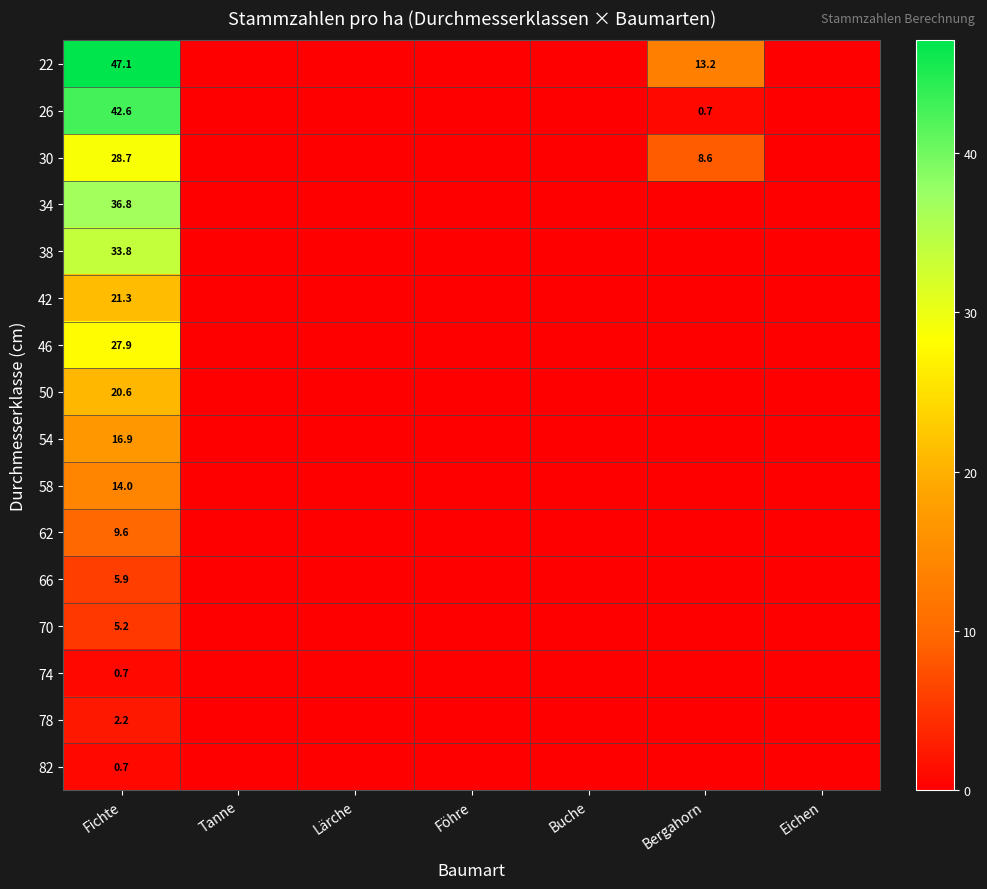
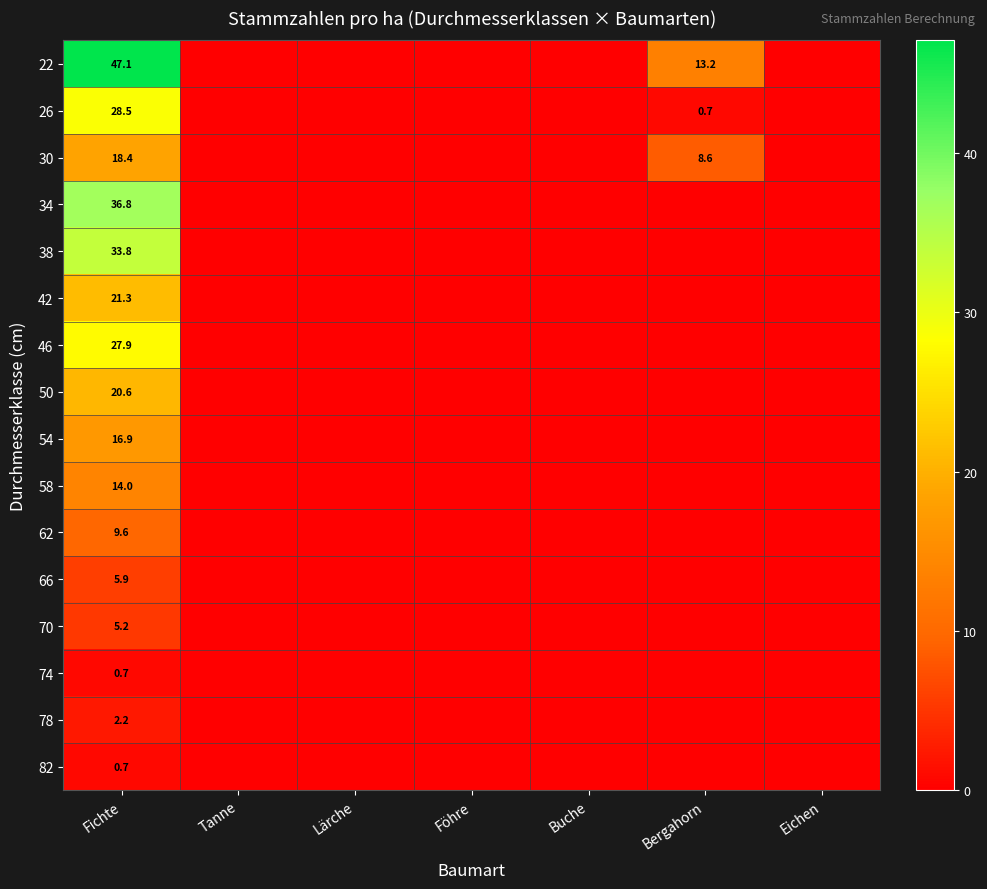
26, Fichte: 42.6 -> 28.5
30, Fichte: 28.7 -> 18.4
